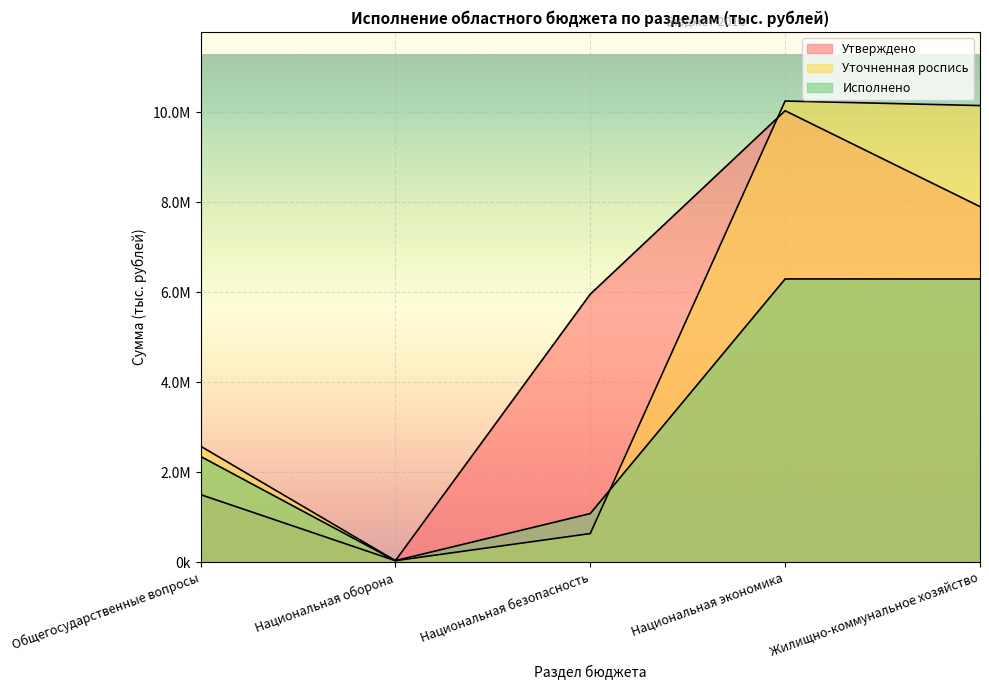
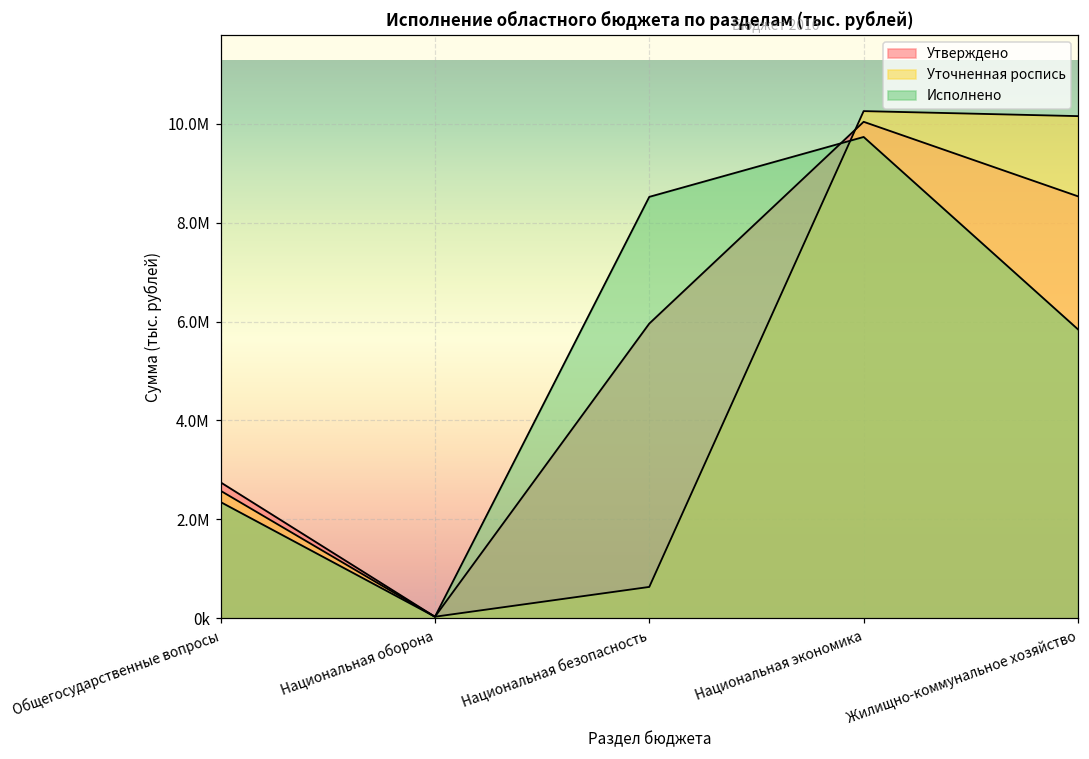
Утверждено, Общегосударственные вопросы: 1500000 -> 2700000
Исполнено, Национальная безопасность: 1100000 -> 8500000
Исполнено, Национальная экономика: 6300000 -> 9700000
Утверждено, Жилищно-коммунальное хозяйство: 7900000 -> 8500000
Исполнено, Жилищно-коммунальное хозяйство: 6300000 -> 5800000
